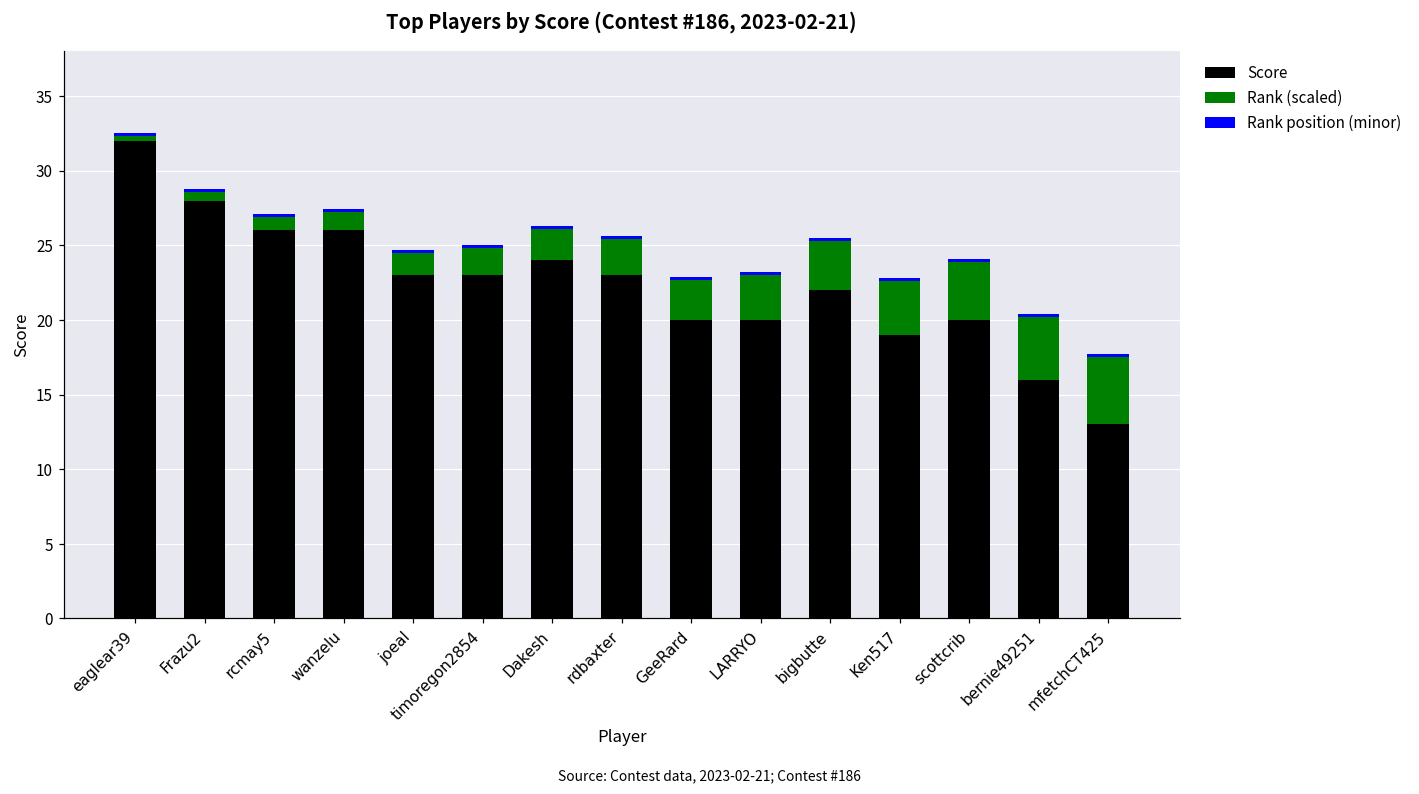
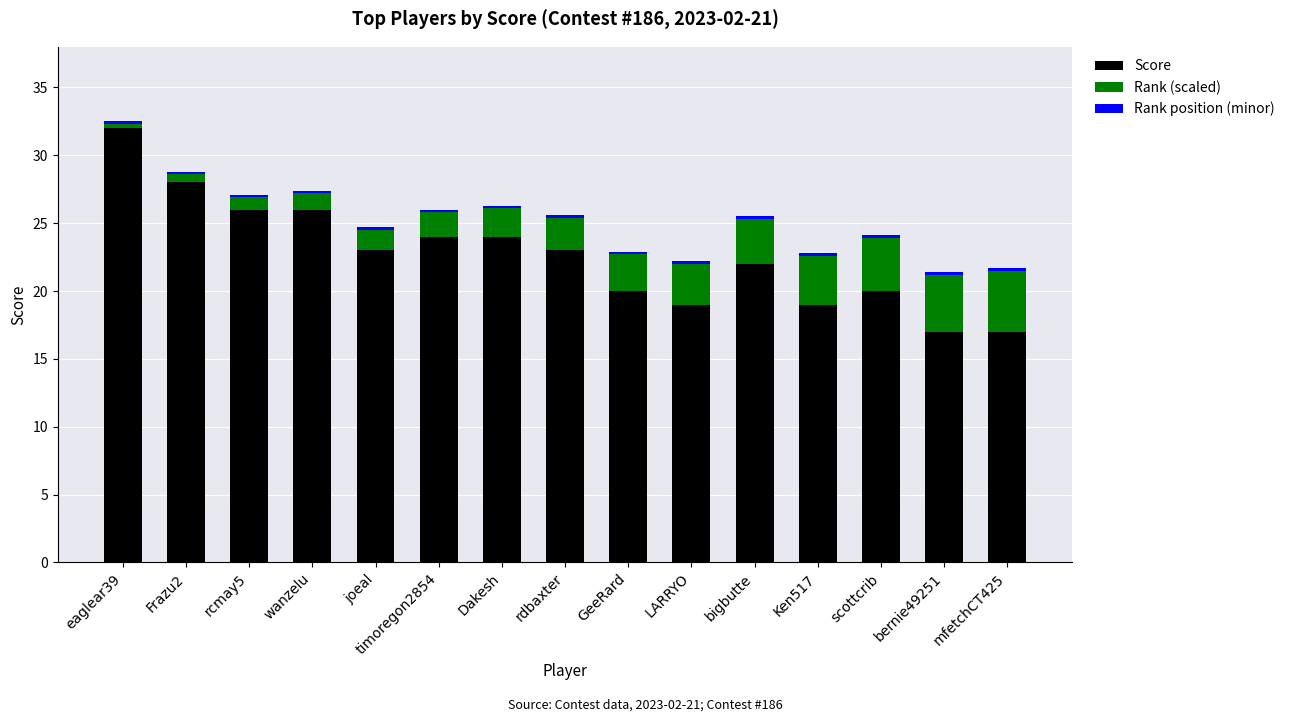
Score, timoregon2854: 23 -> 24
Score, LARRYO: 20 -> 19
Score, bernie49251: 16 -> 17
Score, mfetchCT425: 13 -> 17
